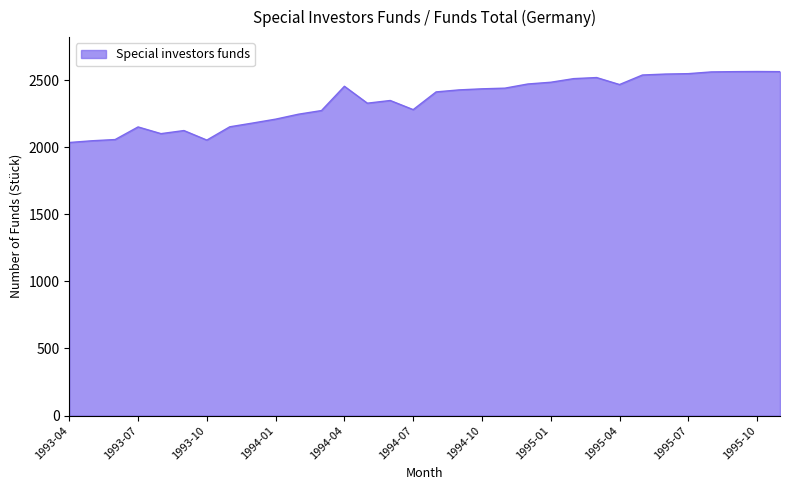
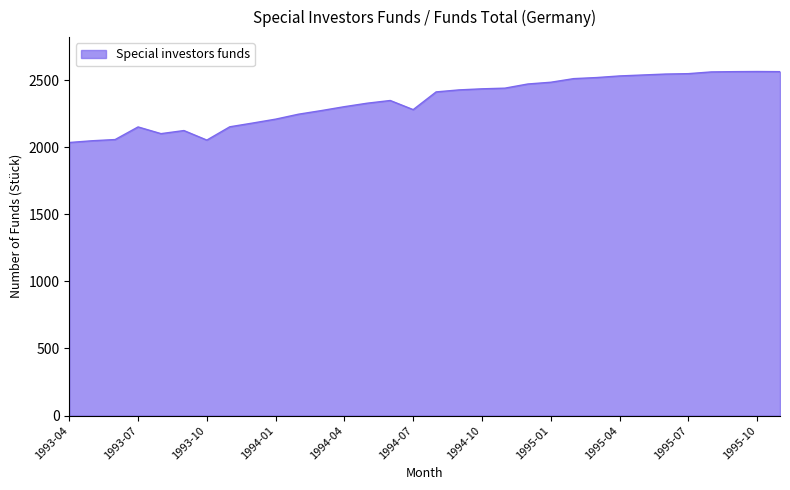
1994-04: 2450 -> 2300
1995-04: 2470 -> 2530
